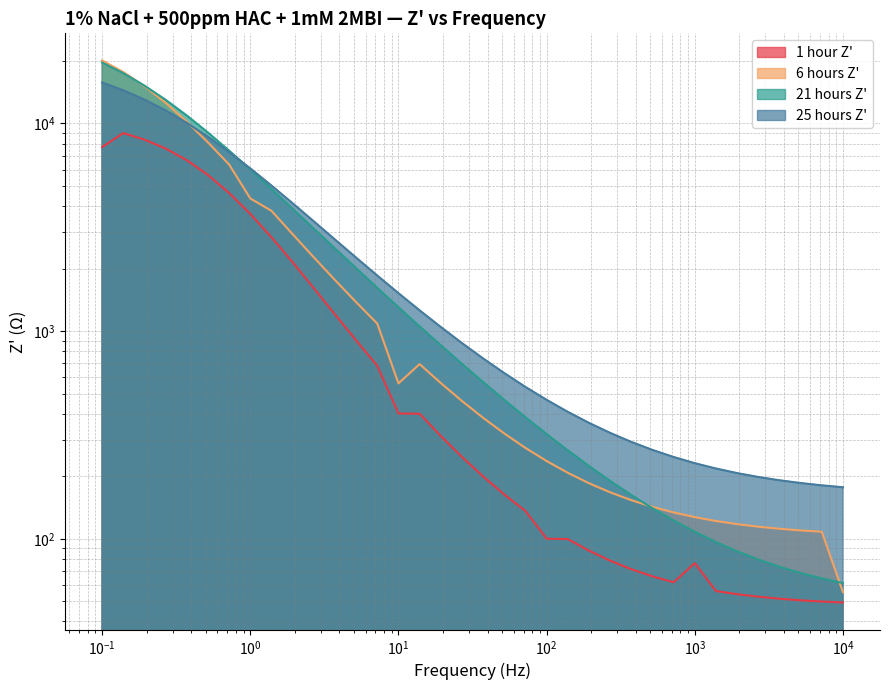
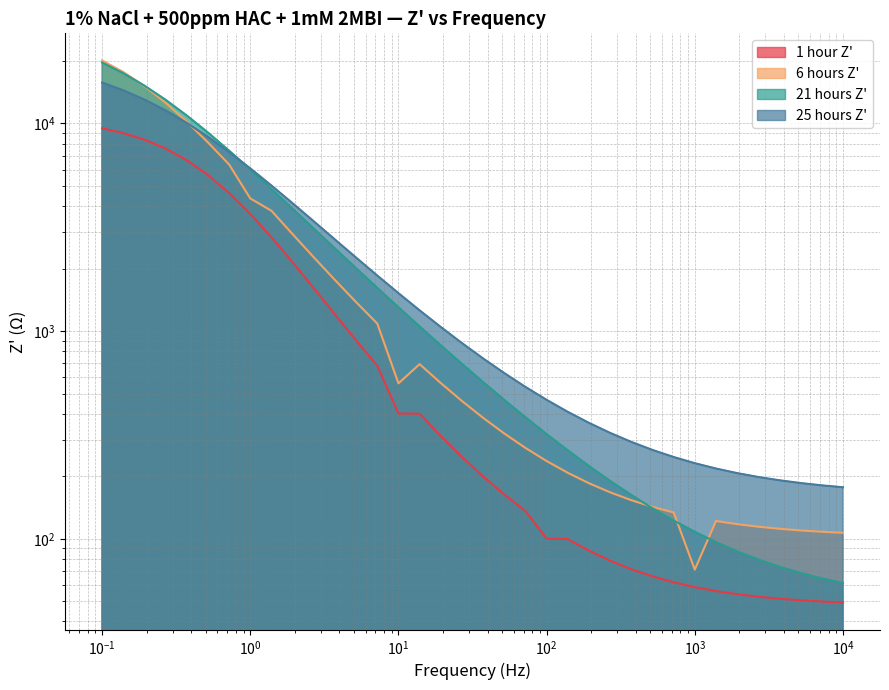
1 hour Z', 10^-1: 7700 -> 9000
1 hour Z', 10^3: 76 -> 59
6 hours Z', 10^3: 130 -> 71
6 hours Z', 10^4: 55 -> 110
